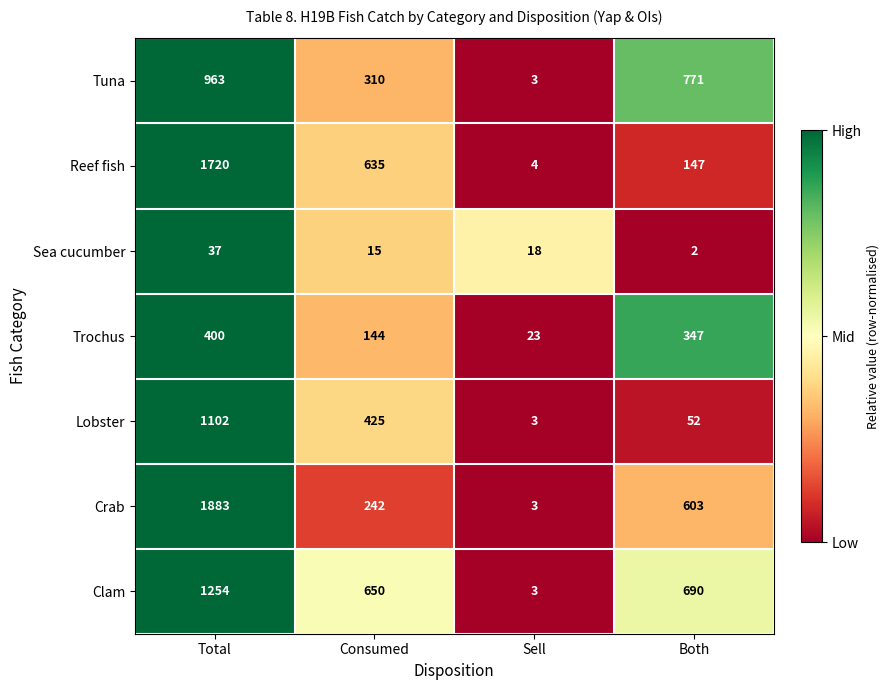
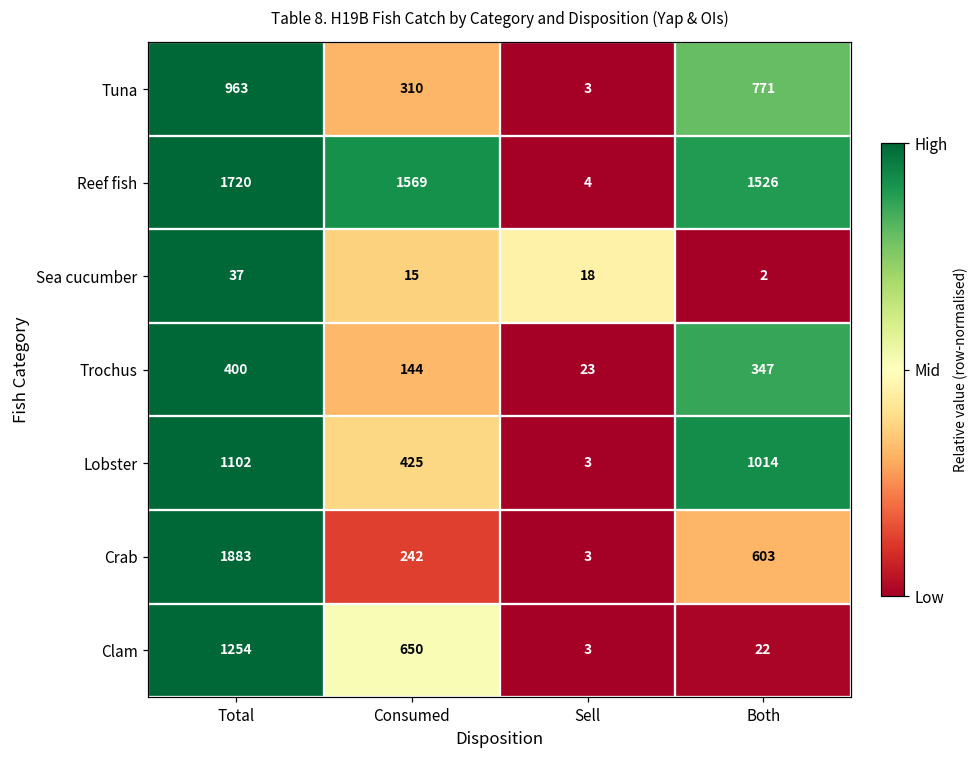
Reef fish, Consumed: 635 -> 1569
Reef fish, Both: 147 -> 1526
Lobster, Both: 52 -> 1014
Clam, Both: 690 -> 22
